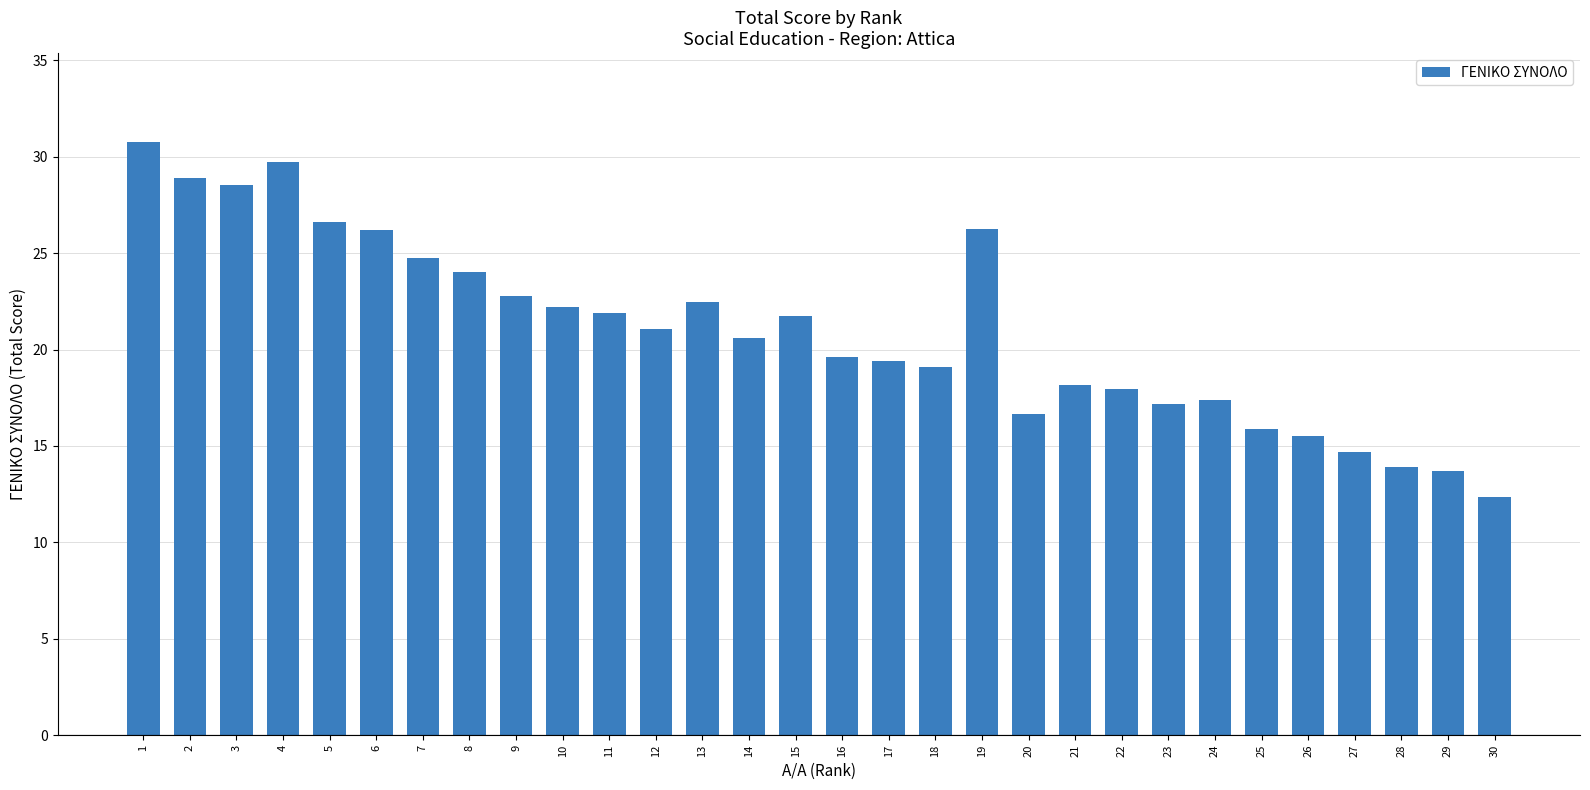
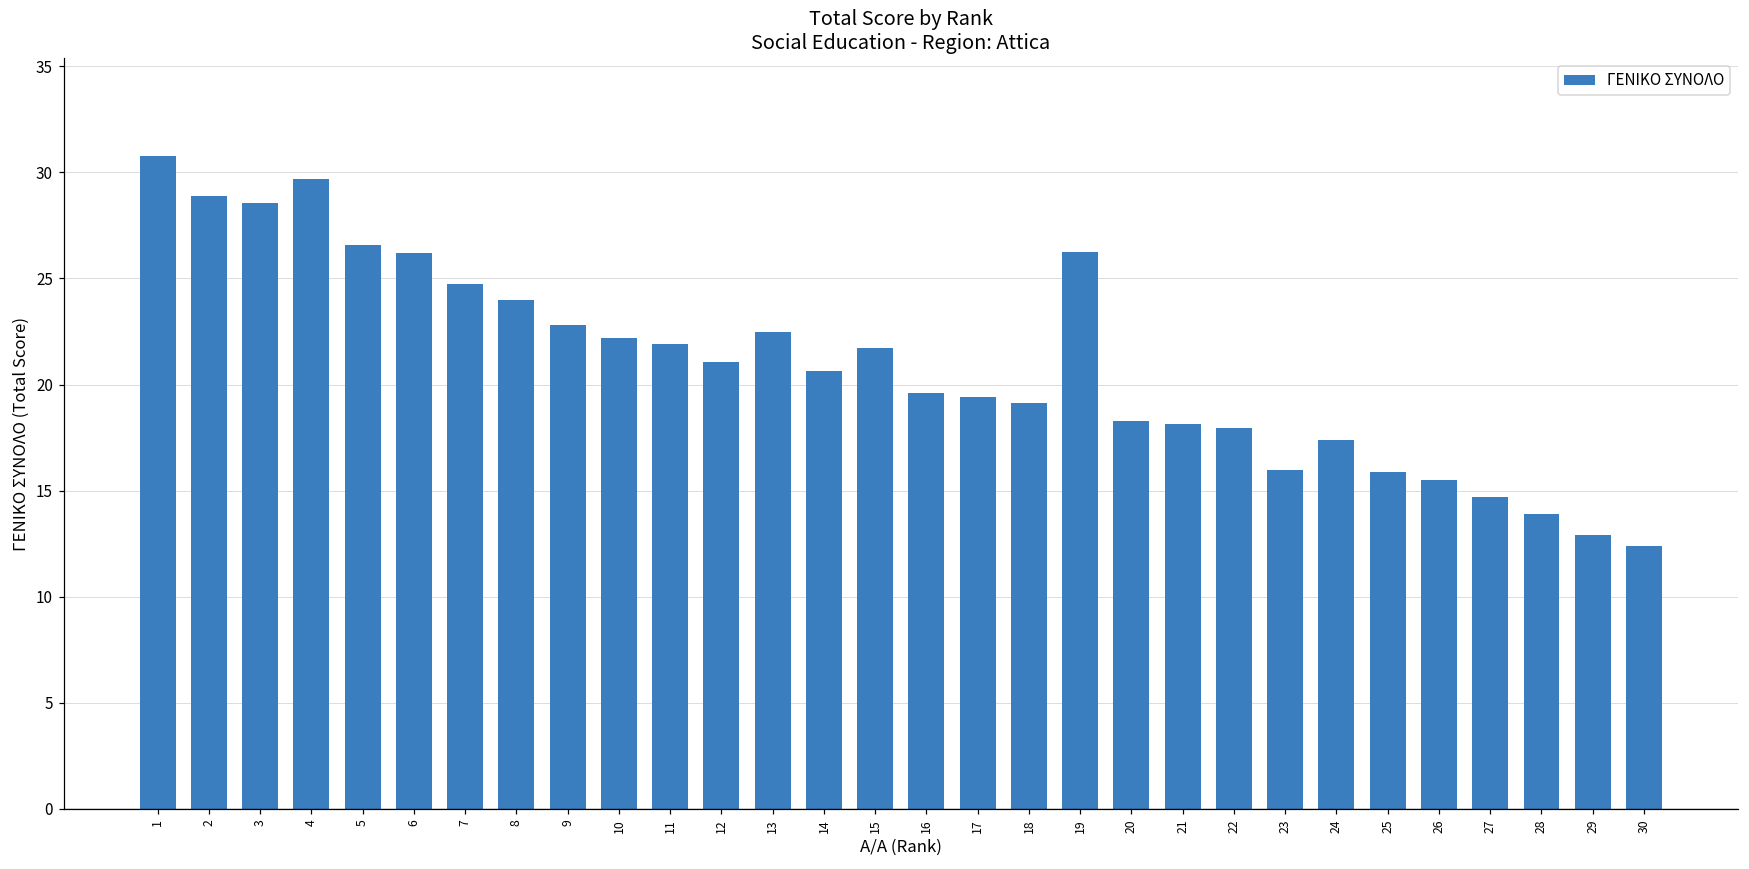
20: 16.7 -> 18.3
23: 17.2 -> 16.0
29: 13.7 -> 12.9
